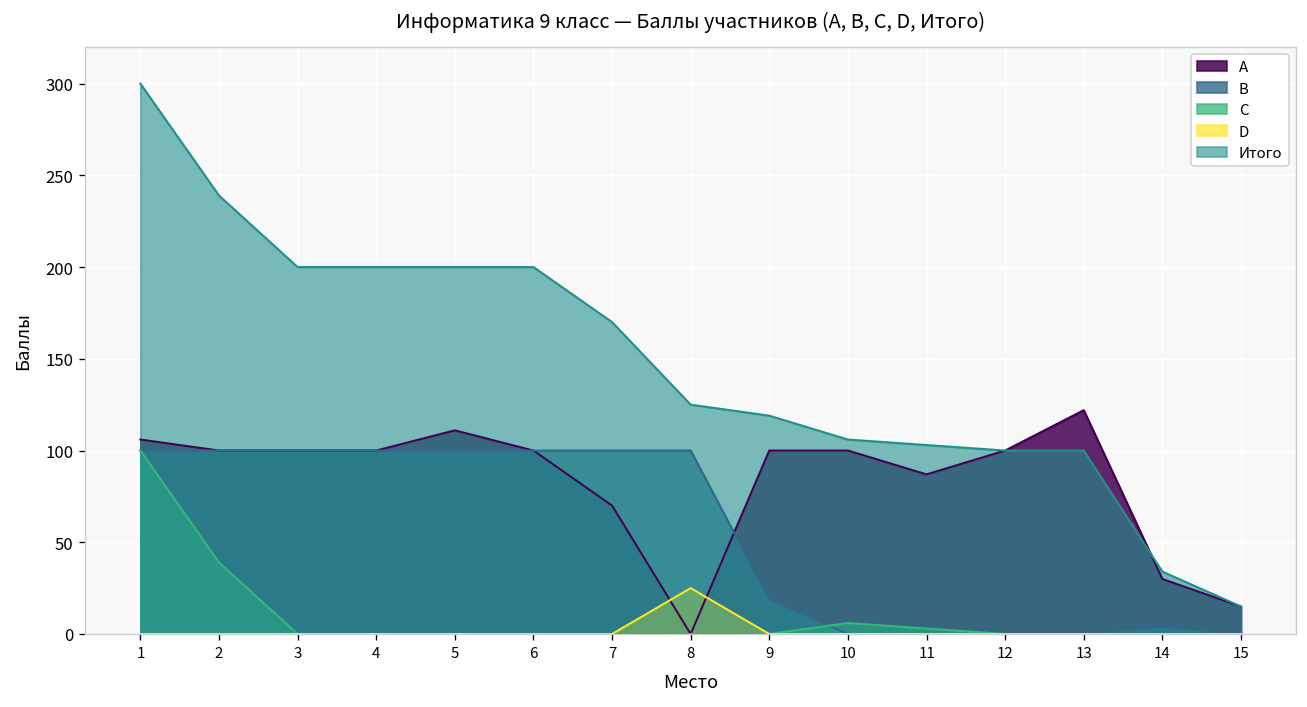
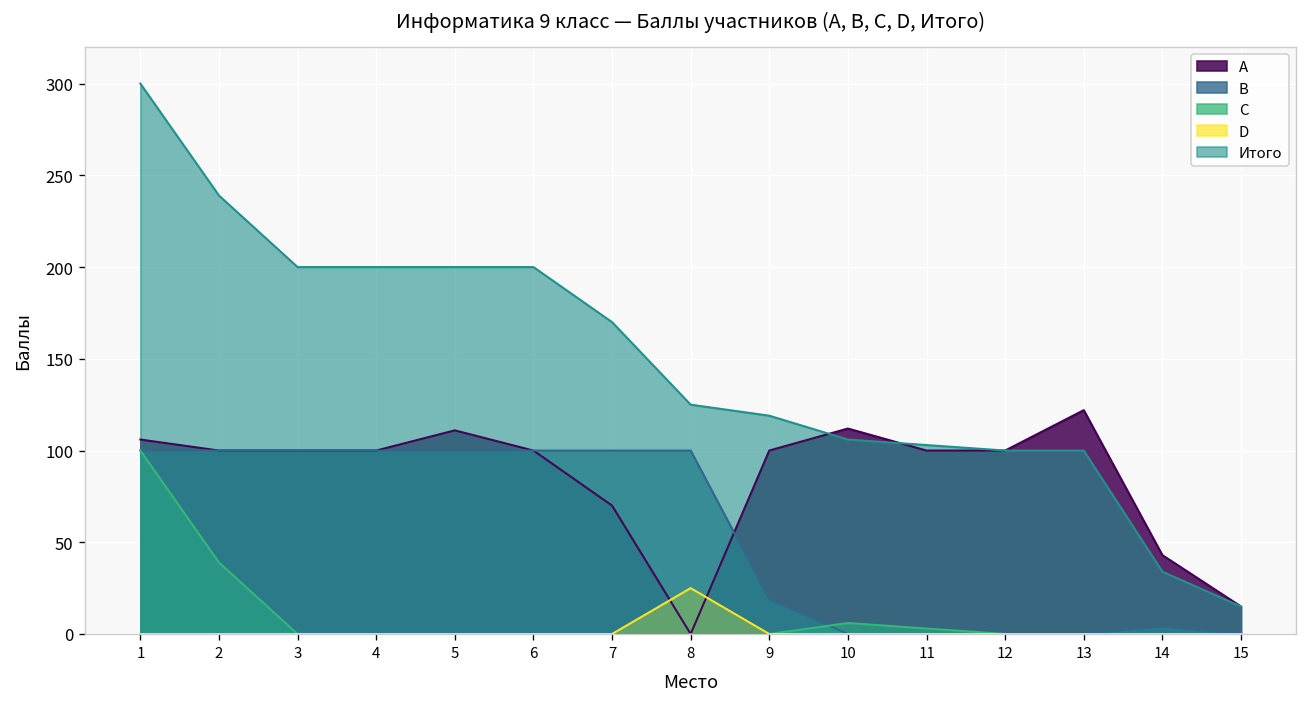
A, 10: 100 -> 112
A, 11: 87 -> 100
A, 14: 30 -> 43
